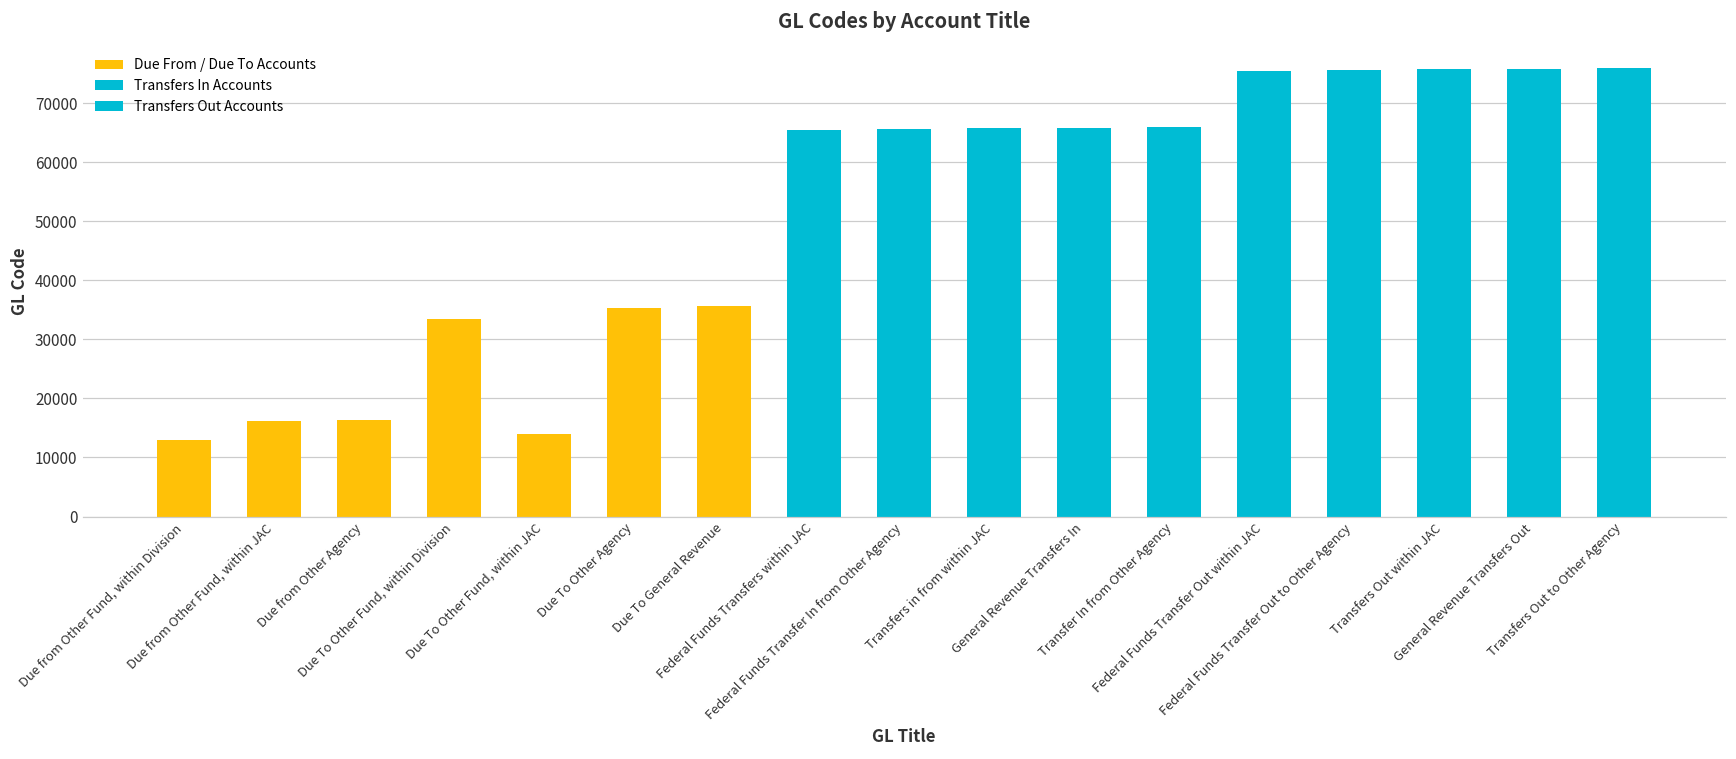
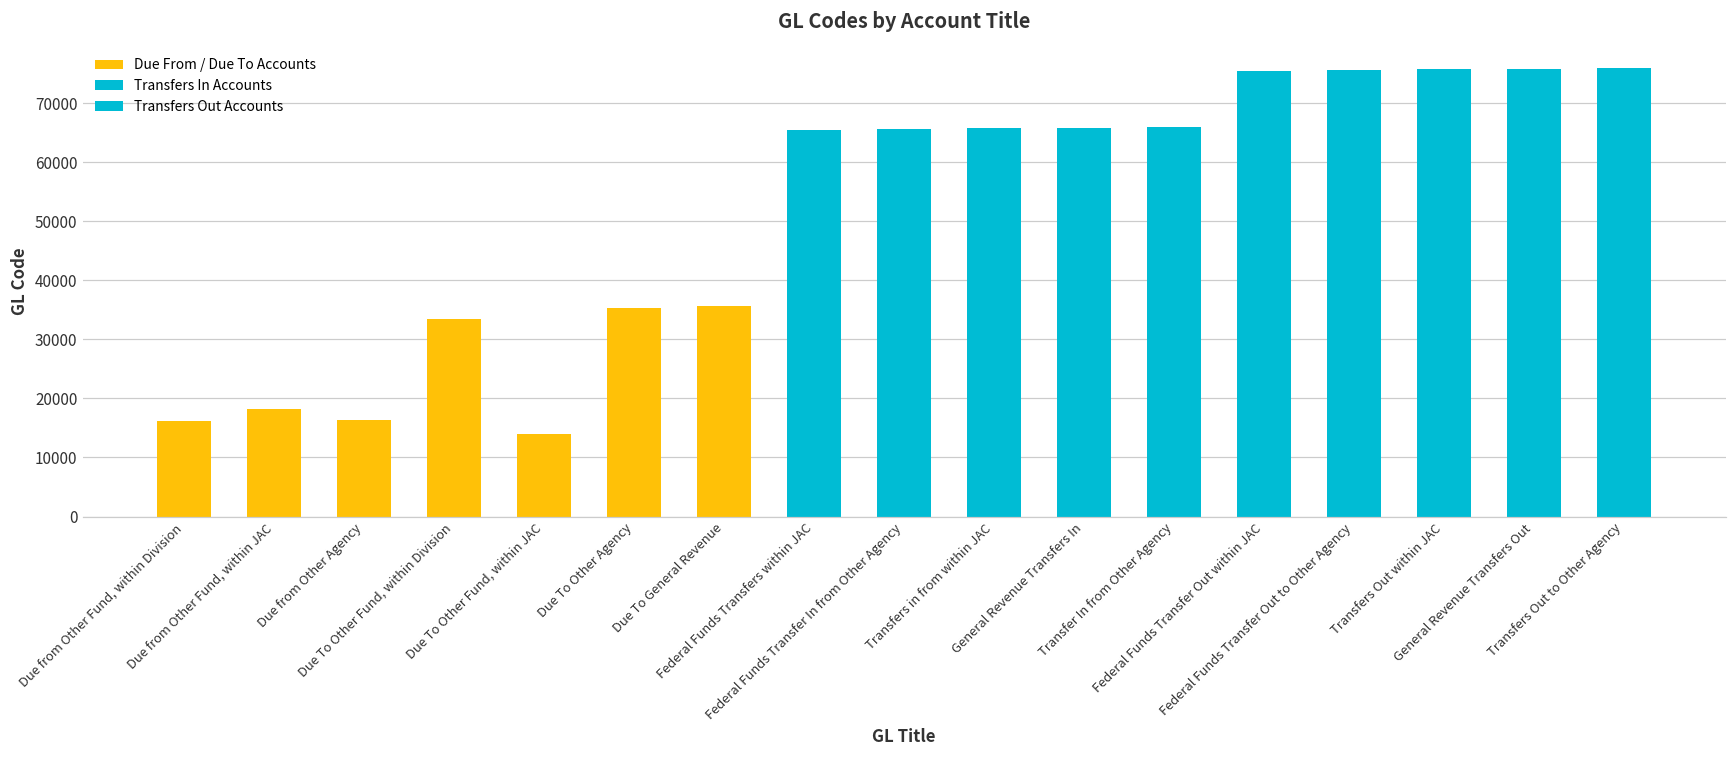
Due From / Due To Accounts, Due from Other Fund, within Division: 13000 -> 16000
Due From / Due To Accounts, Due from Other Fund, within JAC: 16000 -> 18000
